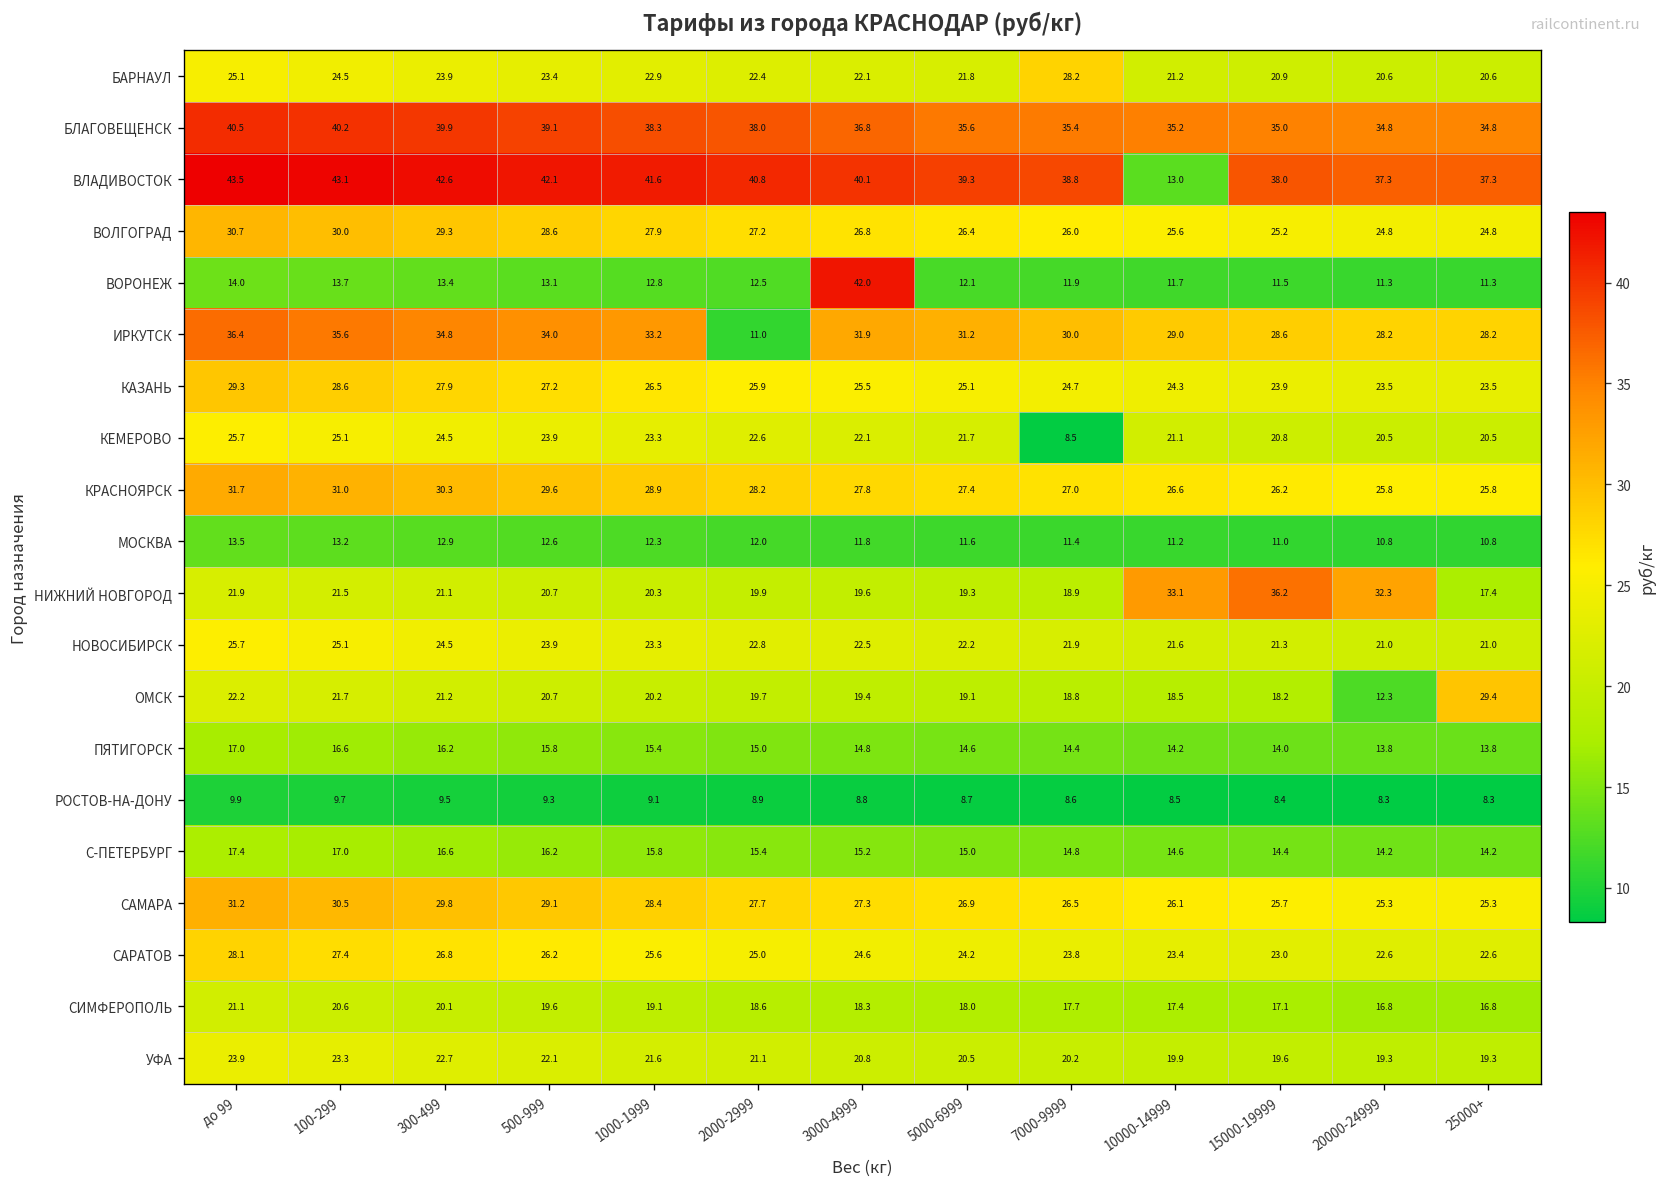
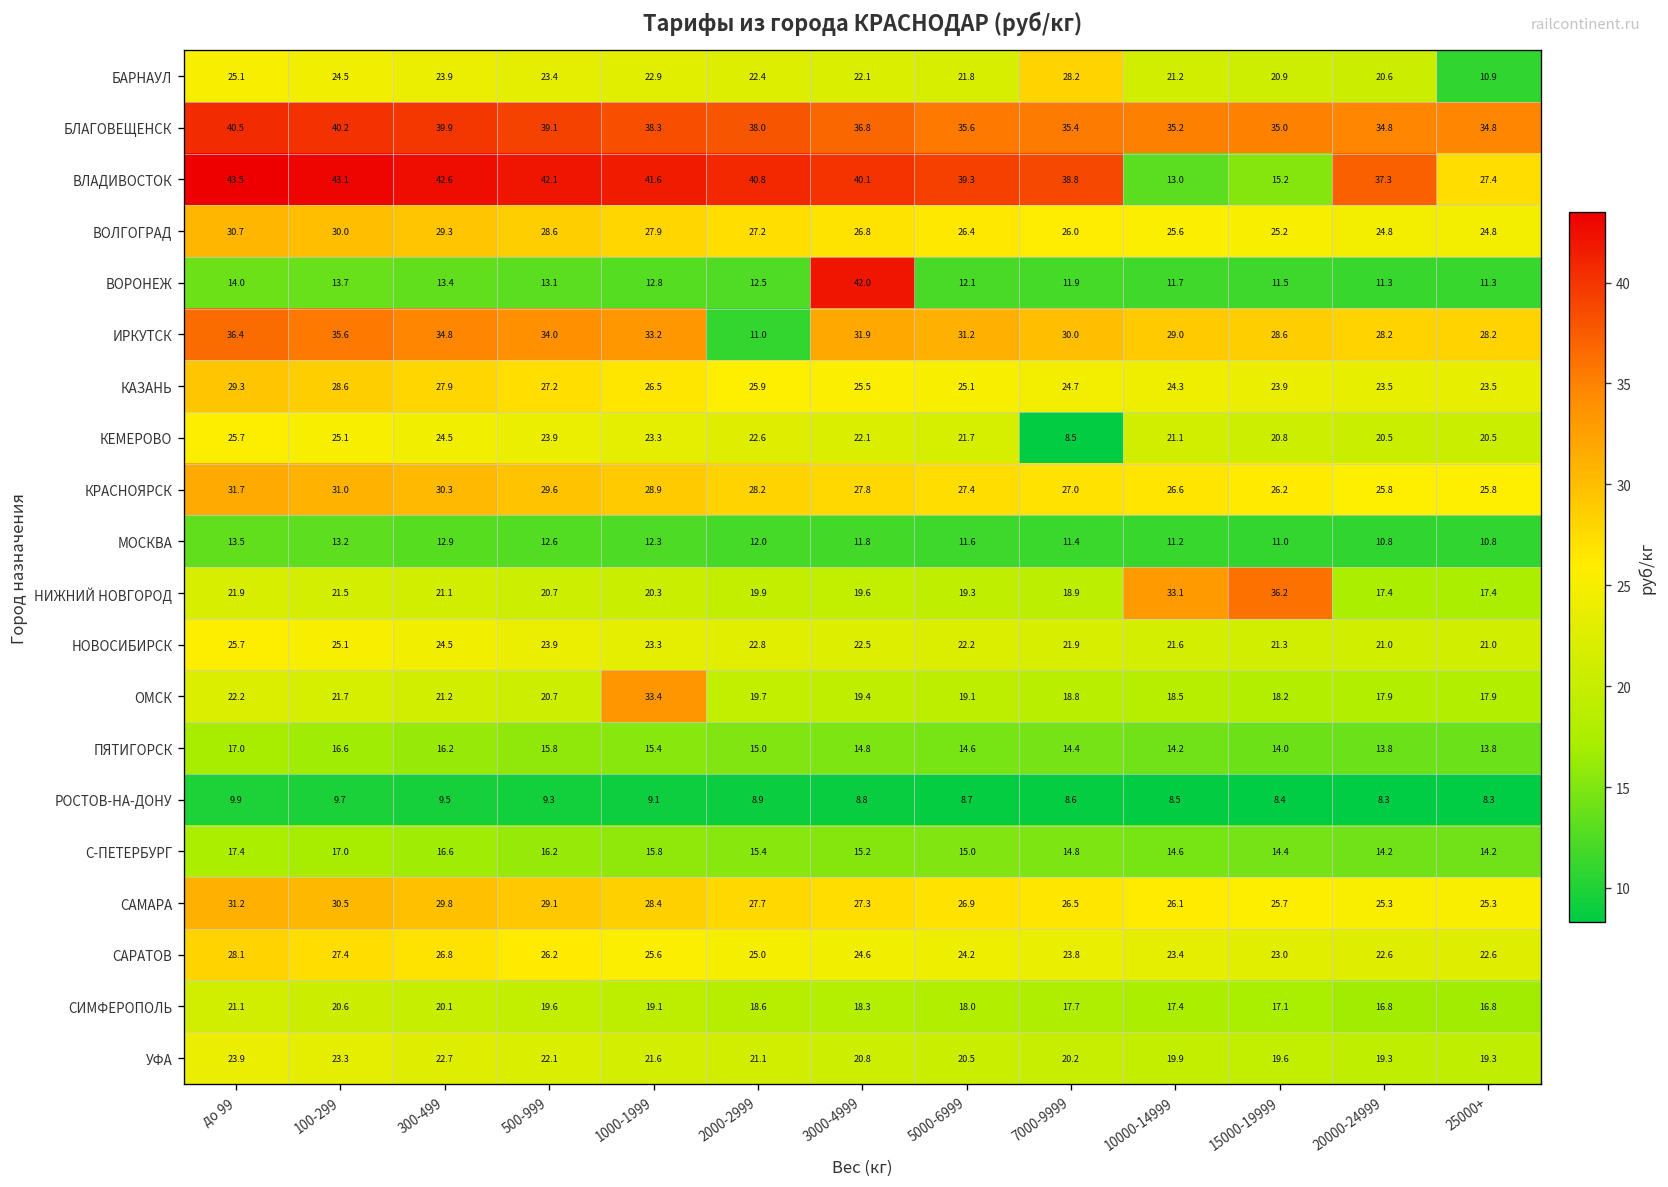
БАРНАУЛ, 25000+: 20.6 -> 10.9
ВЛАДИВОСТОК, 15000-19999: 38.0 -> 15.2
ВЛАДИВОСТОК, 25000+: 37.3 -> 27.4
НИЖНИЙ НОВГОРОД, 20000-24999: 32.3 -> 17.4
ОМСК, 1000-1999: 20.2 -> 33.4
ОМСК, 20000-24999: 12.3 -> 17.9
ОМСК, 25000+: 29.4 -> 17.9
